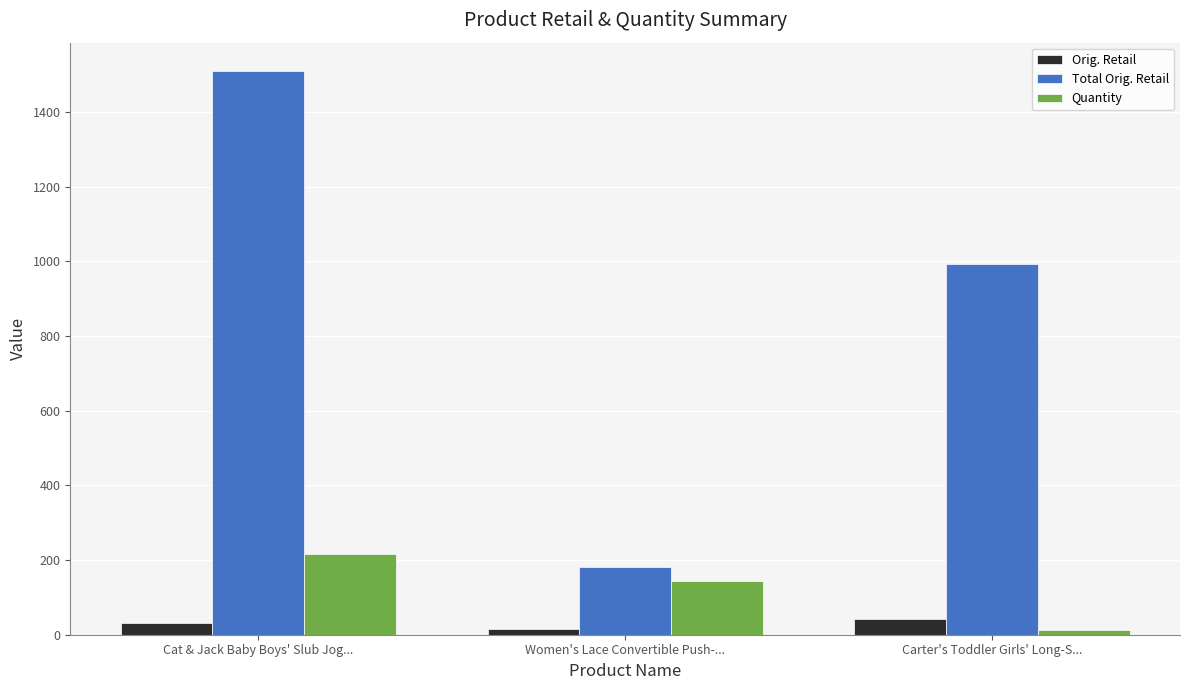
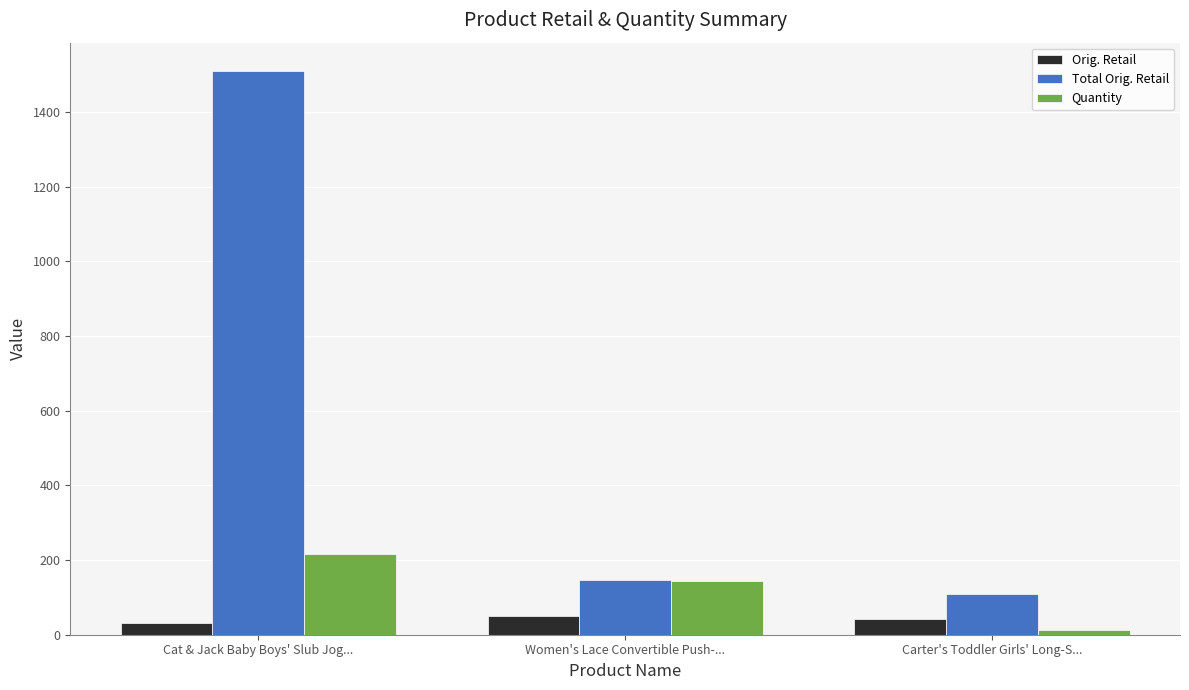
Orig. Retail, Women's Lace Convertible Push-...: 20 -> 50
Total Orig. Retail, Women's Lace Convertible Push-...: 180 -> 150
Total Orig. Retail, Carter's Toddler Girls' Long-S...: 990 -> 110
